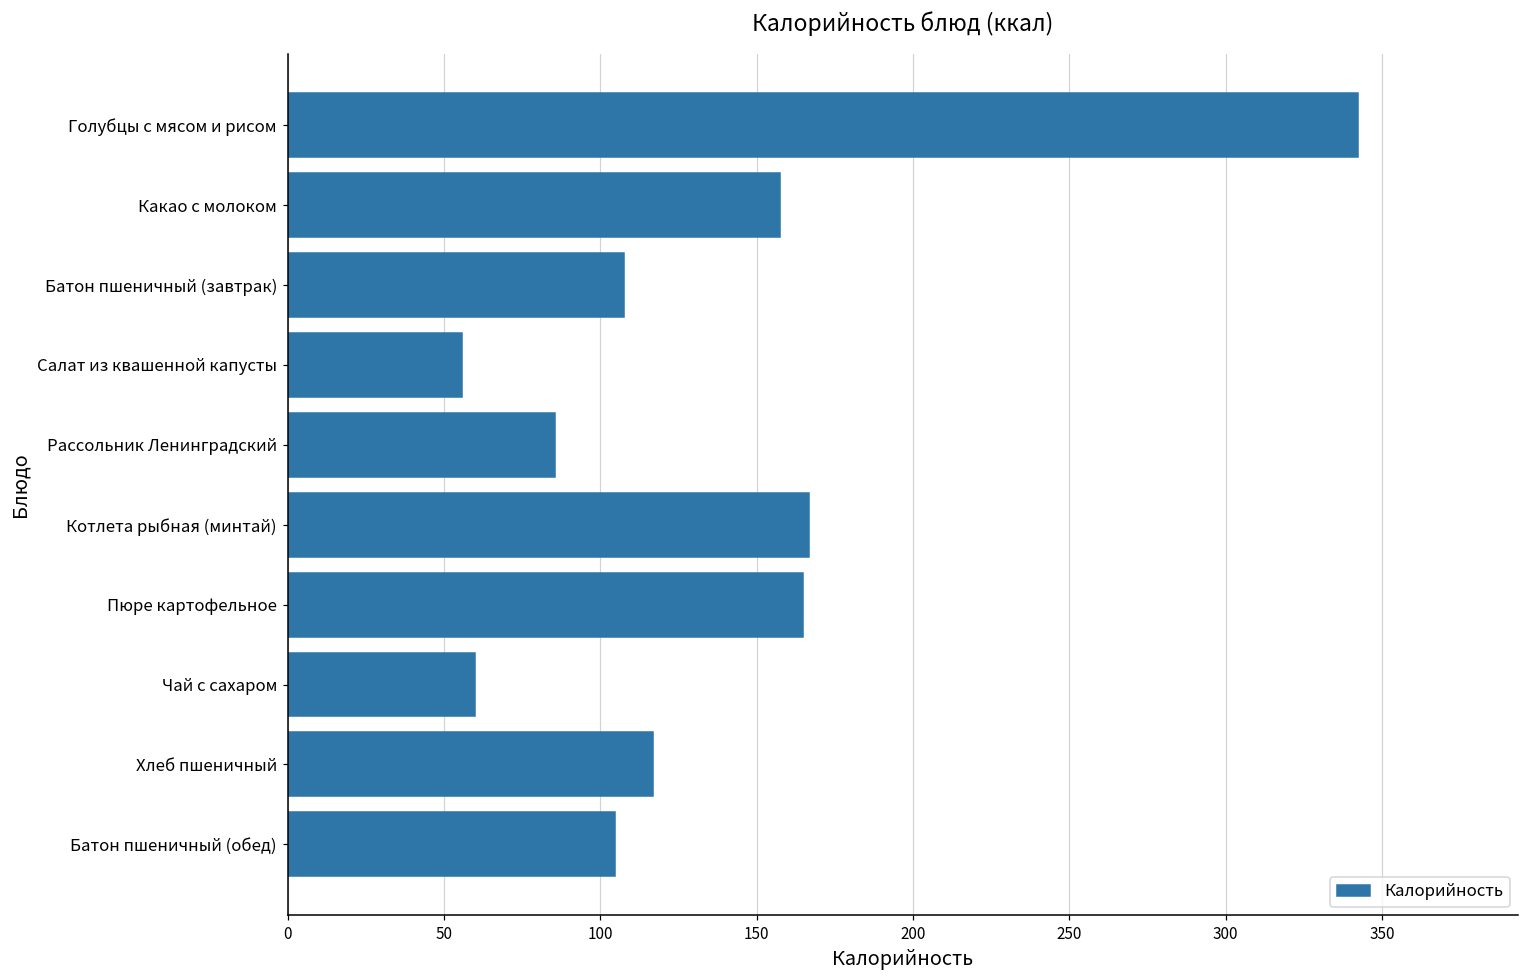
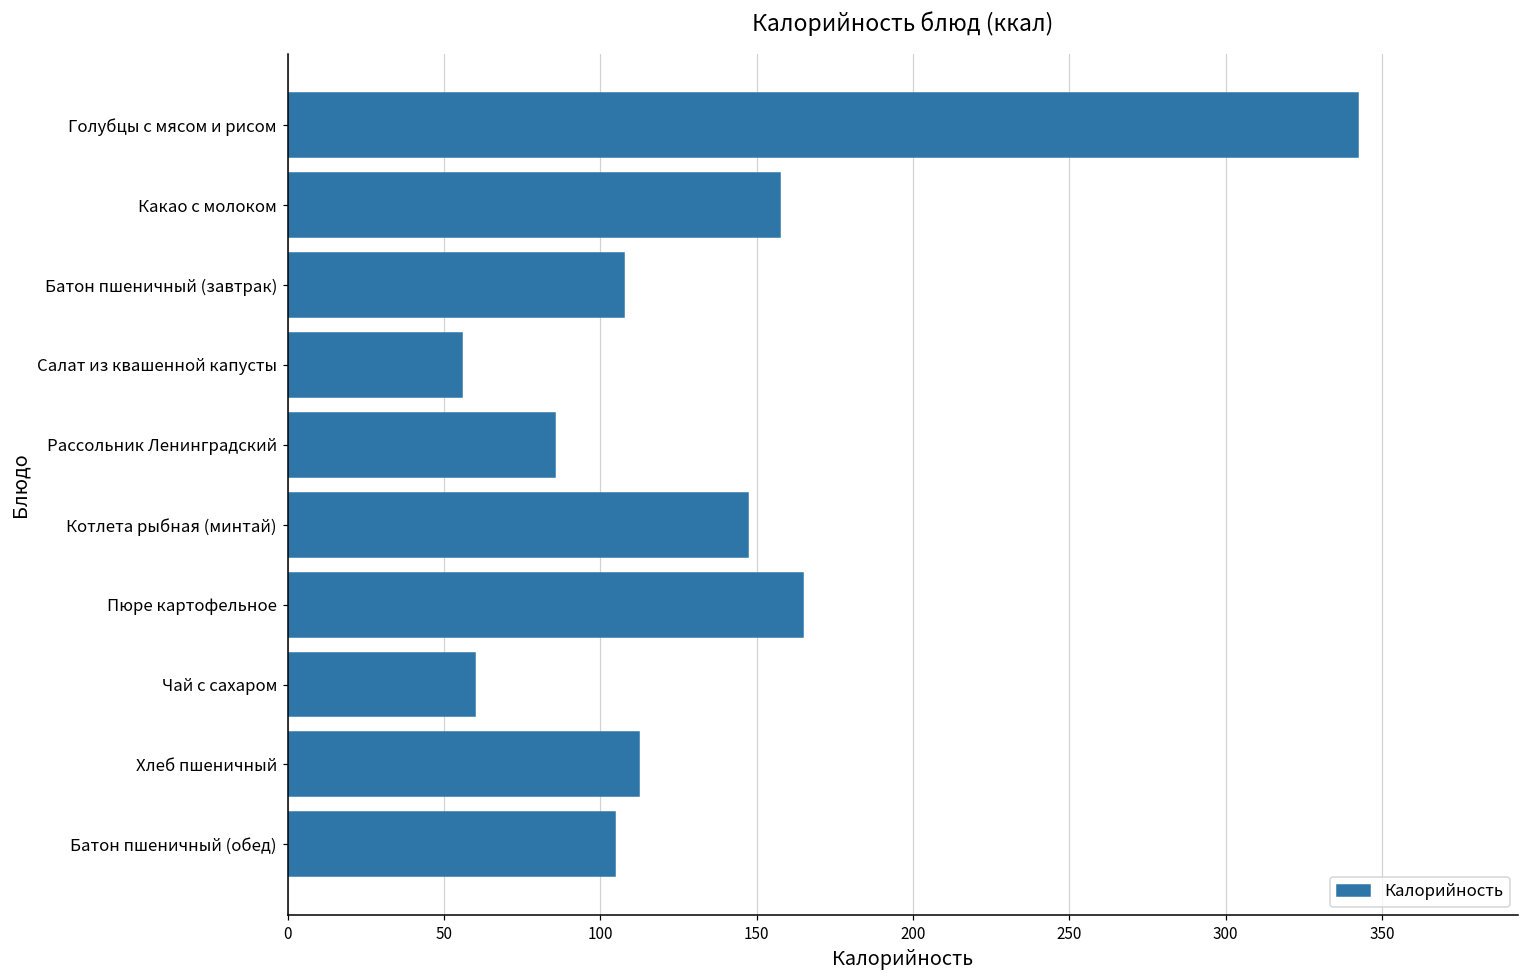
Котлета рыбная (минтай): 167 -> 147
Хлеб пшеничный: 117 -> 113
